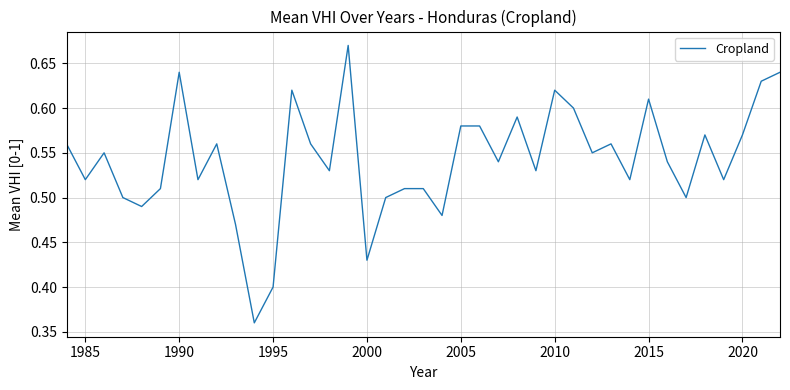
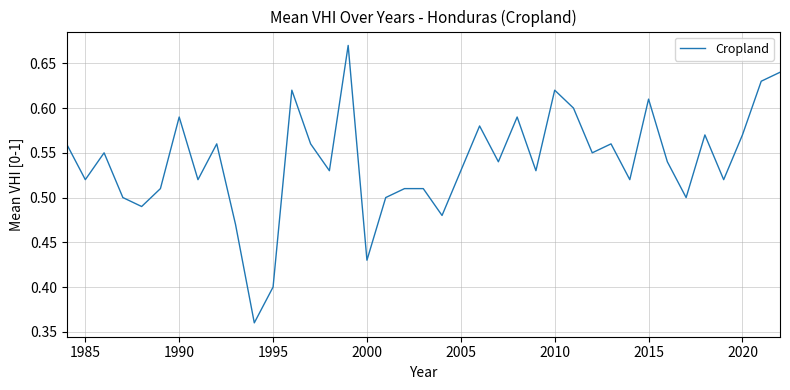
1990: 0.64 -> 0.59
2005: 0.58 -> 0.53
